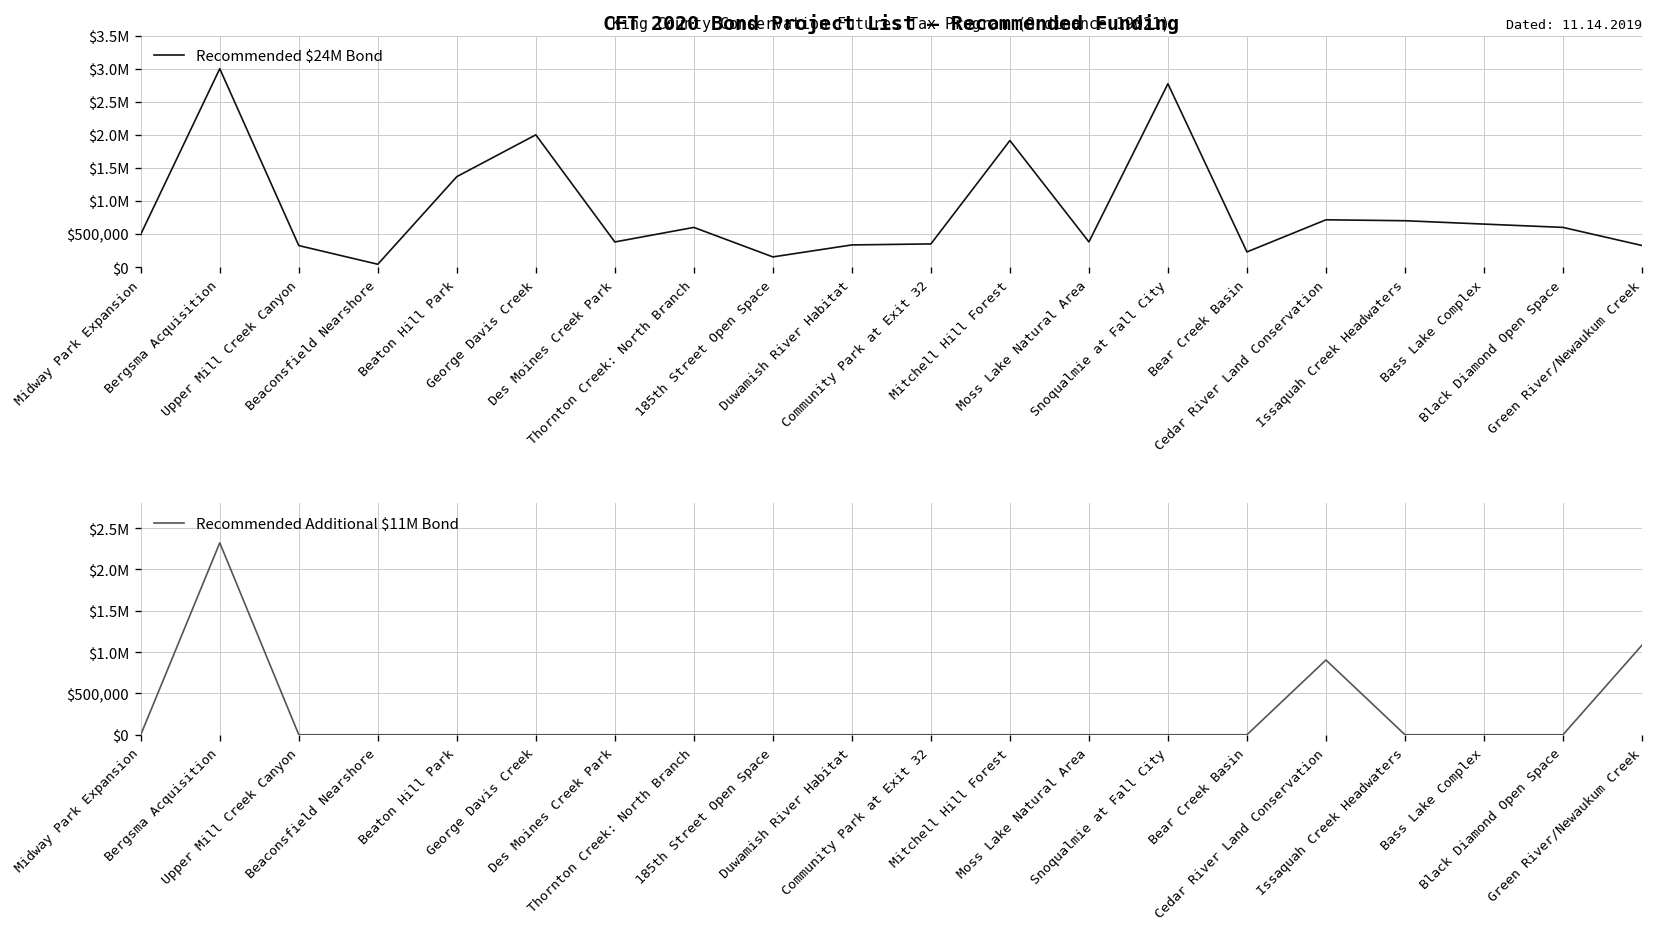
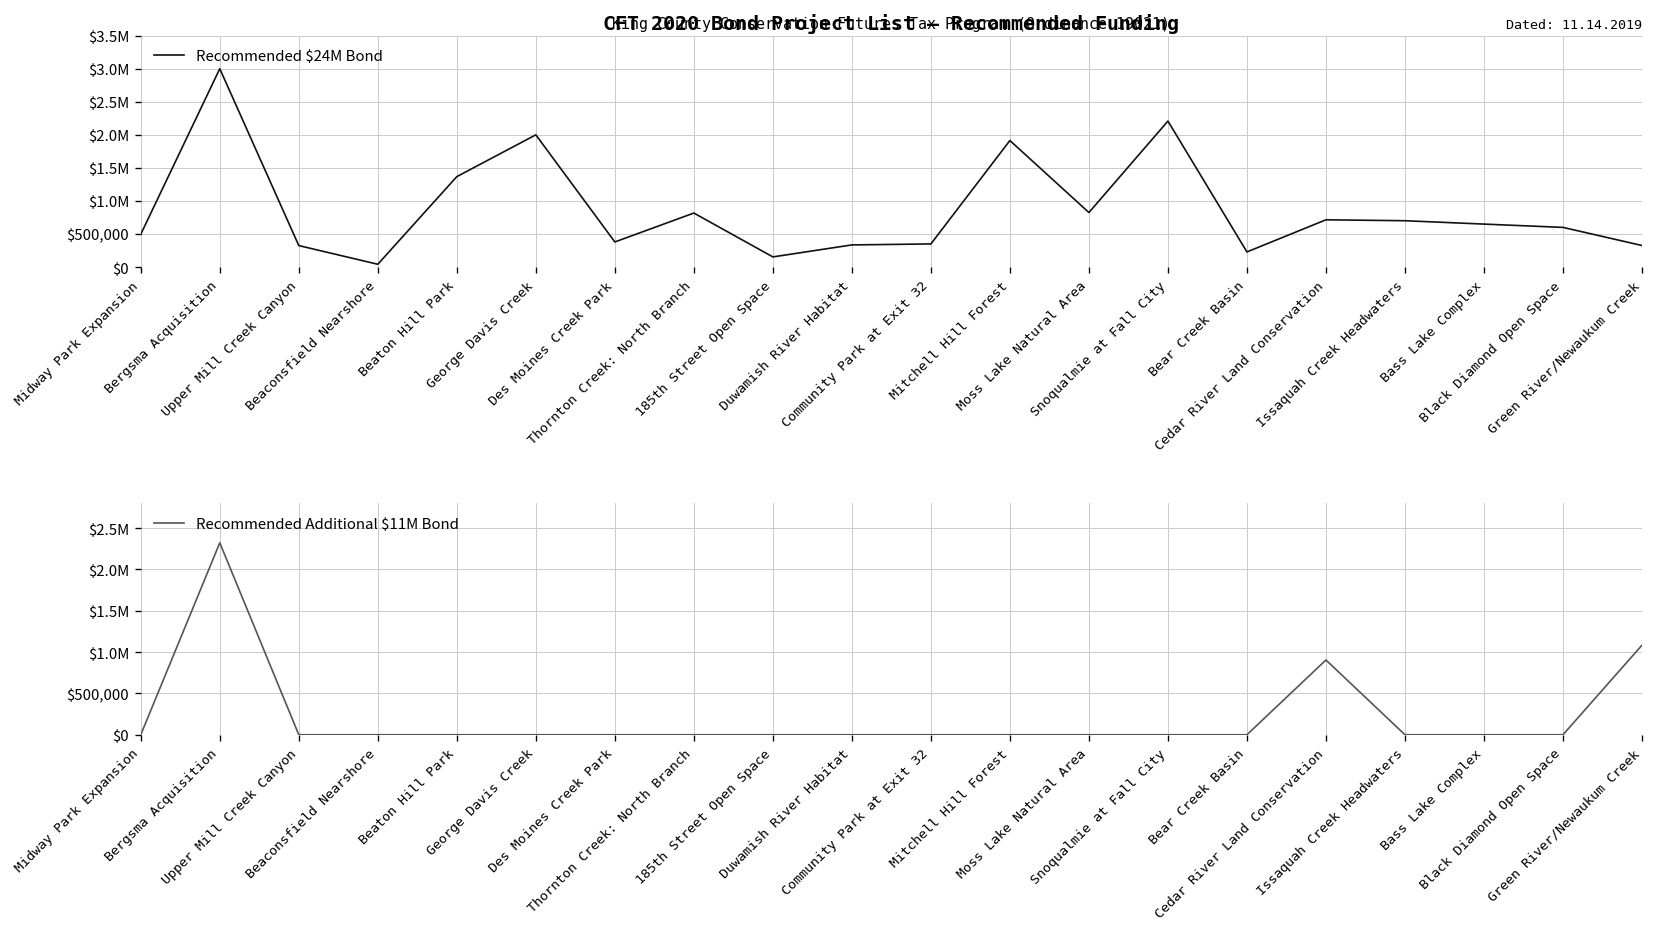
CFT 2020 Bond Project List – Recommended Funding, Thornton Creek: North Branch: $600,000 -> $800,000
CFT 2020 Bond Project List – Recommended Funding, Moss Lake Natural Area: $400,000 -> $800,000
CFT 2020 Bond Project List – Recommended Funding, Snoqualmie at Fall City: $2,800,000 -> $2,200,000
